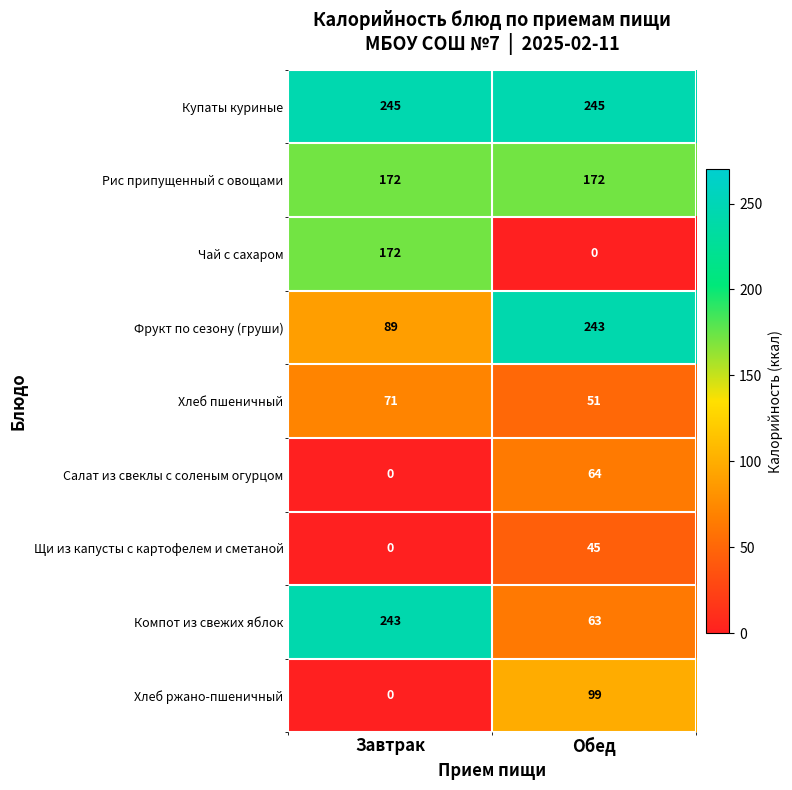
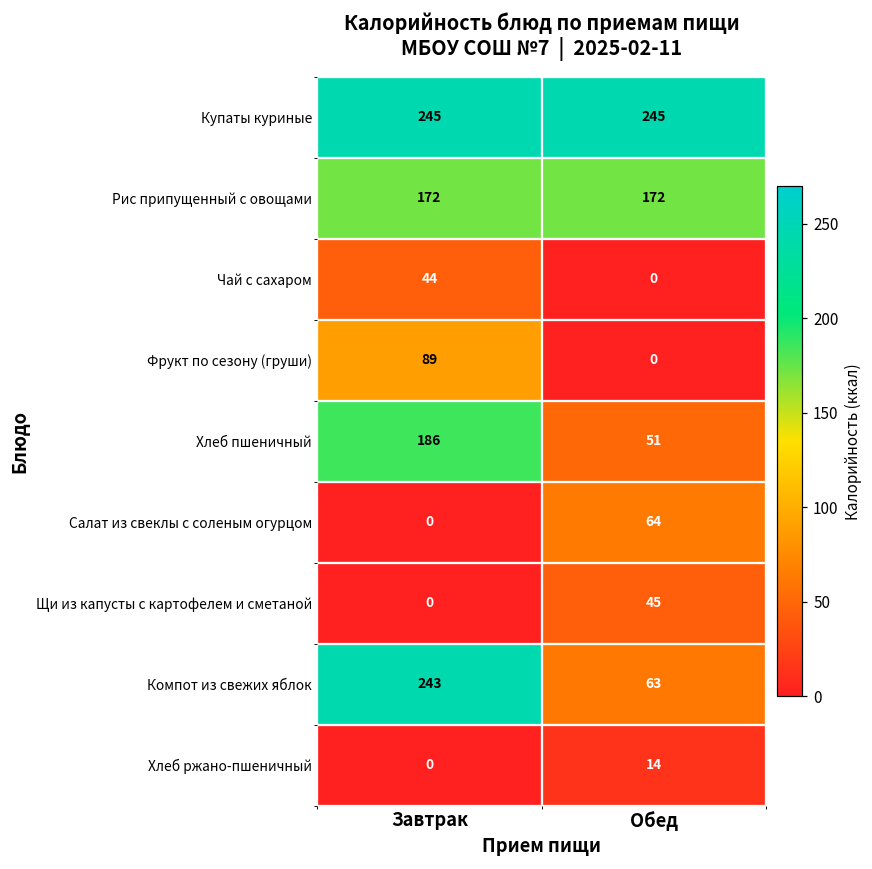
Чай с сахаром, Завтрак: 172 -> 44
Фрукт по сезону (груши), Обед: 243 -> 0
Хлеб пшеничный, Завтрак: 71 -> 186
Хлеб ржано-пшеничный, Обед: 99 -> 14
